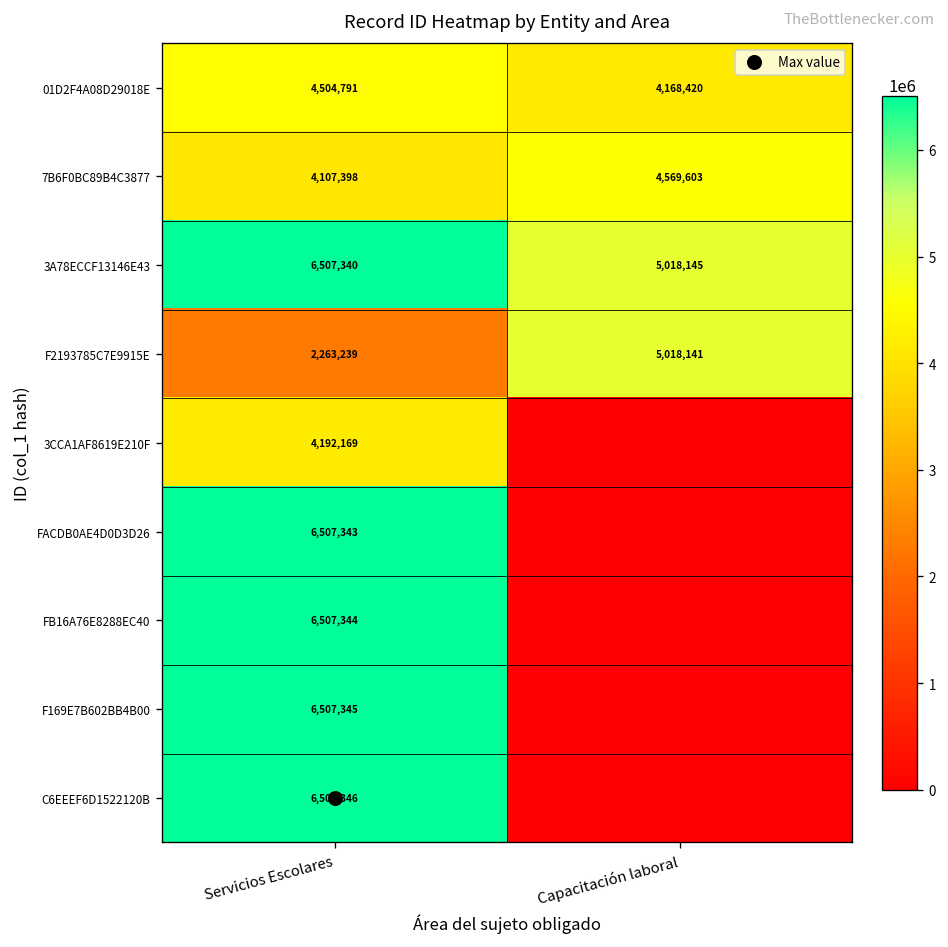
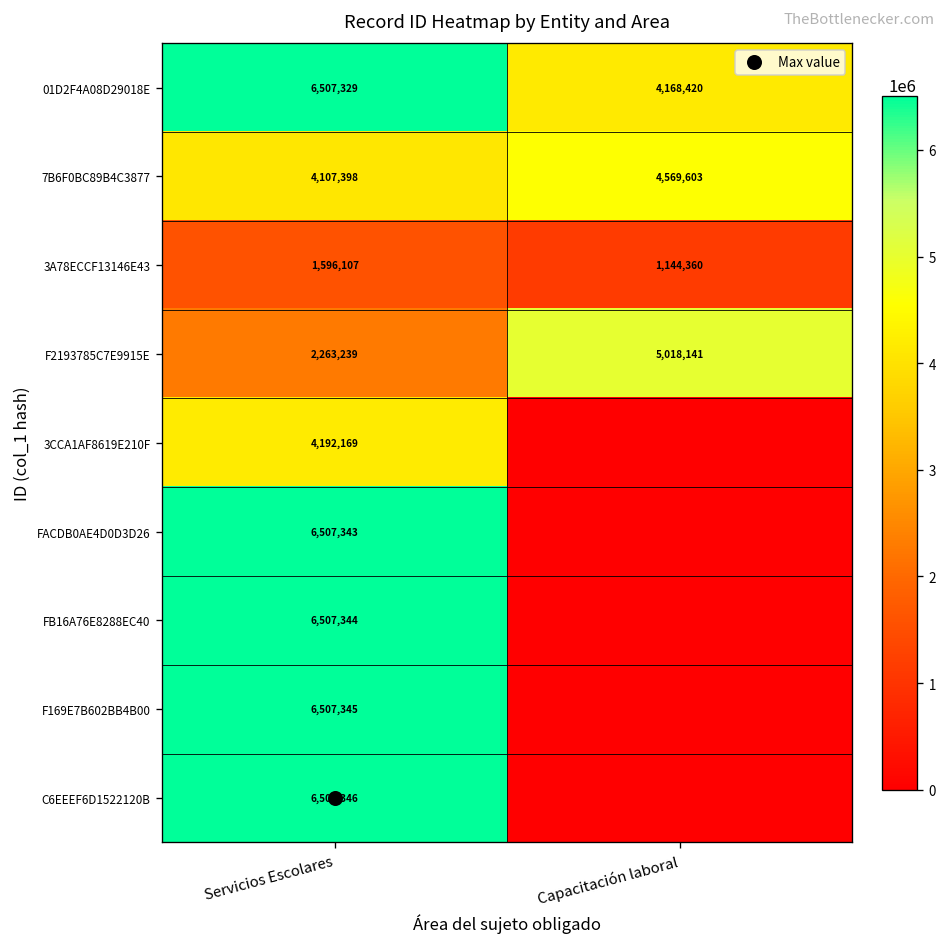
01D2F4A08D29018E, Servicios Escolares: 4,504,791 -> 6,507,329
3A78ECCF13146E43, Servicios Escolares: 6,507,340 -> 1,596,107
3A78ECCF13146E43, Capacitación laboral: 5,018,145 -> 1,144,360
